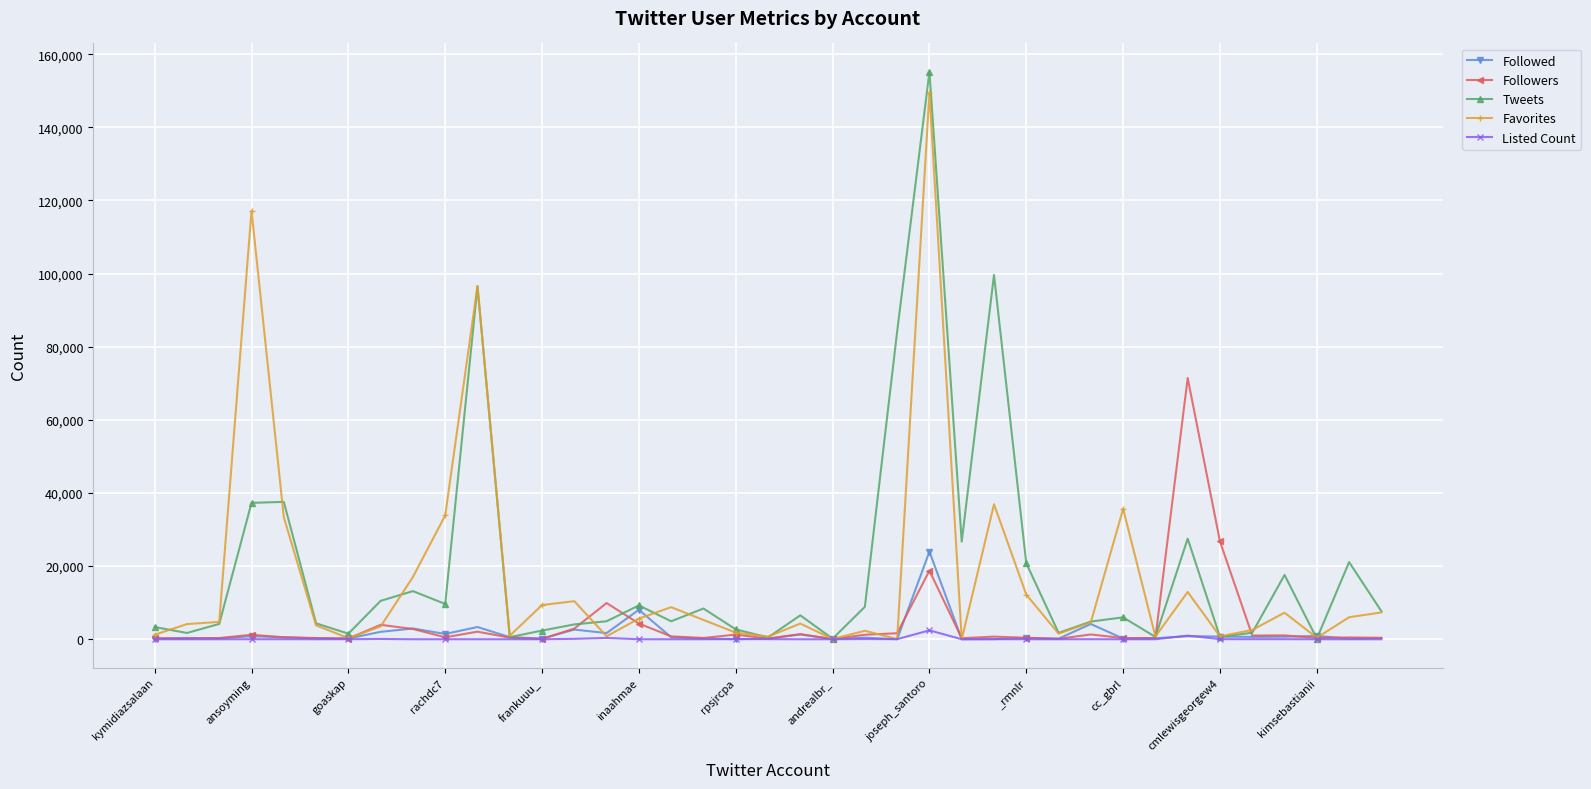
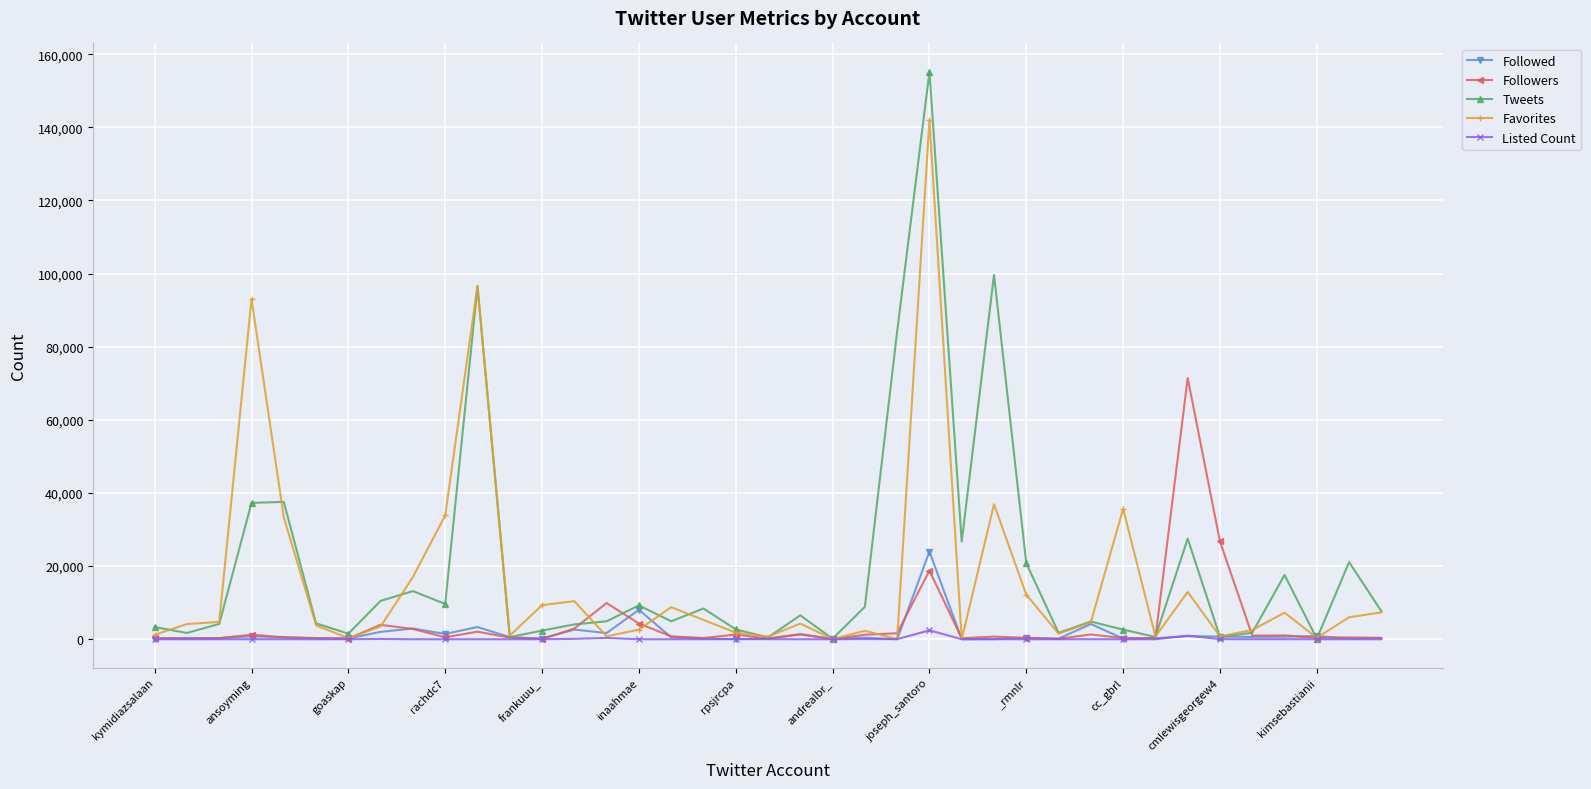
Favorites, ansoyming: 117,000 -> 93,000
Favorites, inaahmae: 6,000 -> 3,000
Favorites, joseph_santoro: 150,000 -> 142,000
Tweets, cc_gbrl: 6,000 -> 3,000
